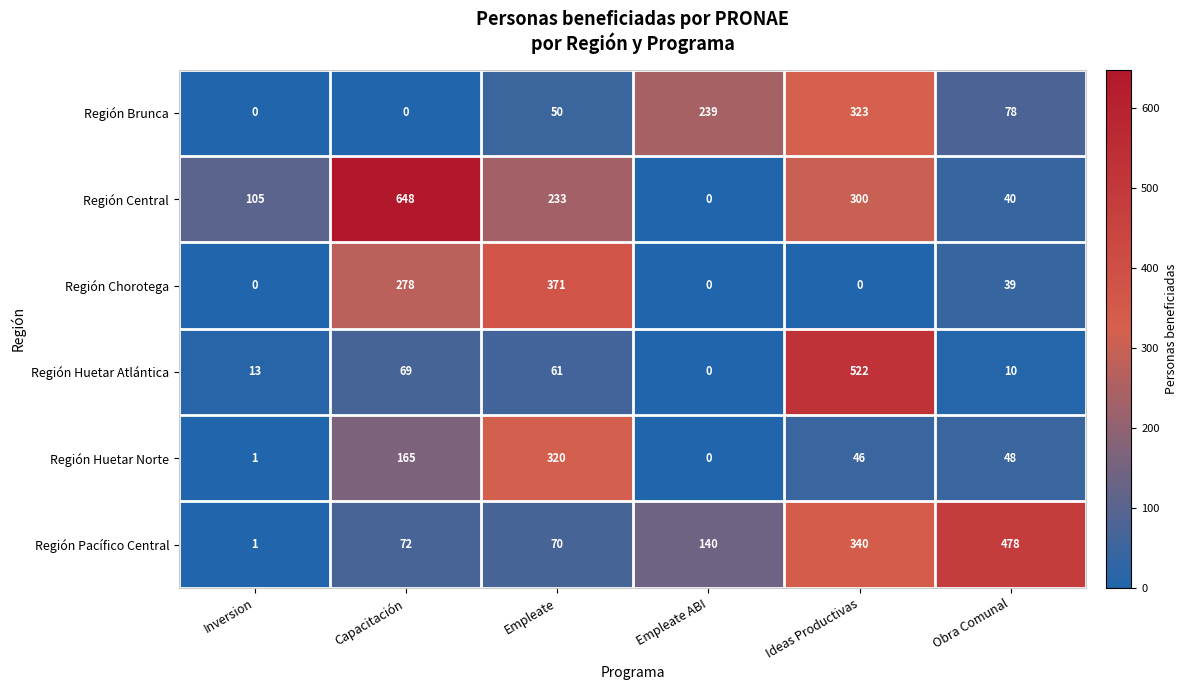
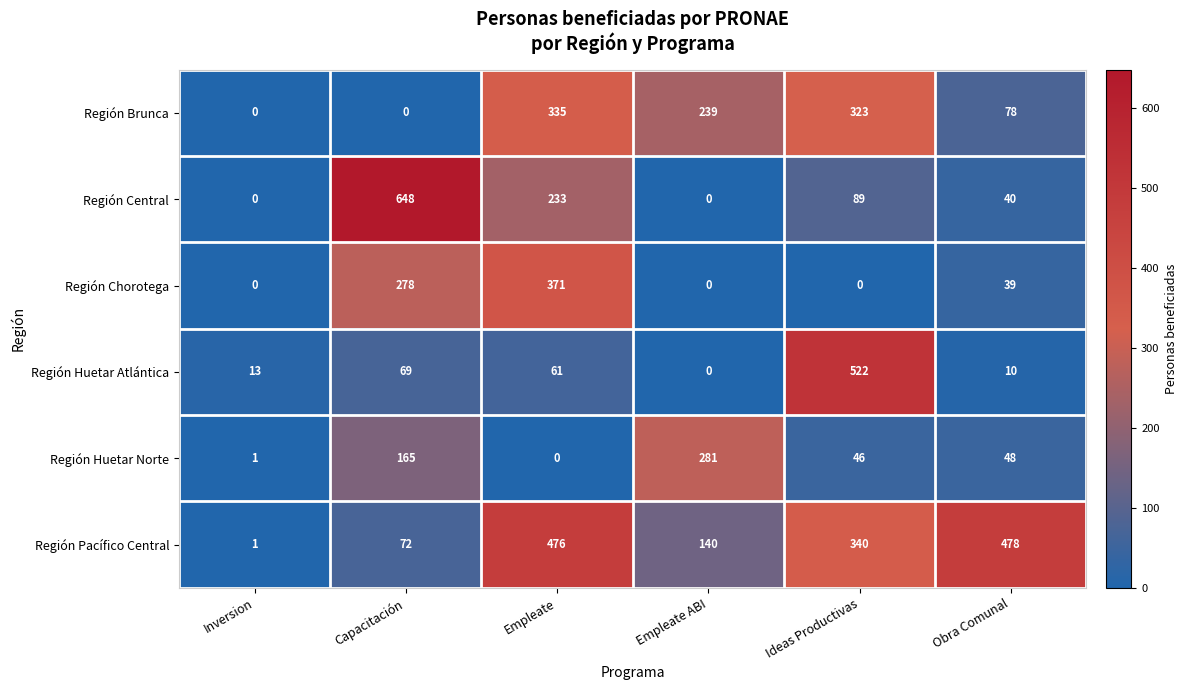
Región Brunca, Empleate: 50 -> 335
Región Central, Inversion: 105 -> 0
Región Central, Ideas Productivas: 300 -> 89
Región Huetar Norte, Empleate: 320 -> 0
Región Huetar Norte, Empleate ABI: 0 -> 281
Región Pacífico Central, Empleate: 70 -> 476
